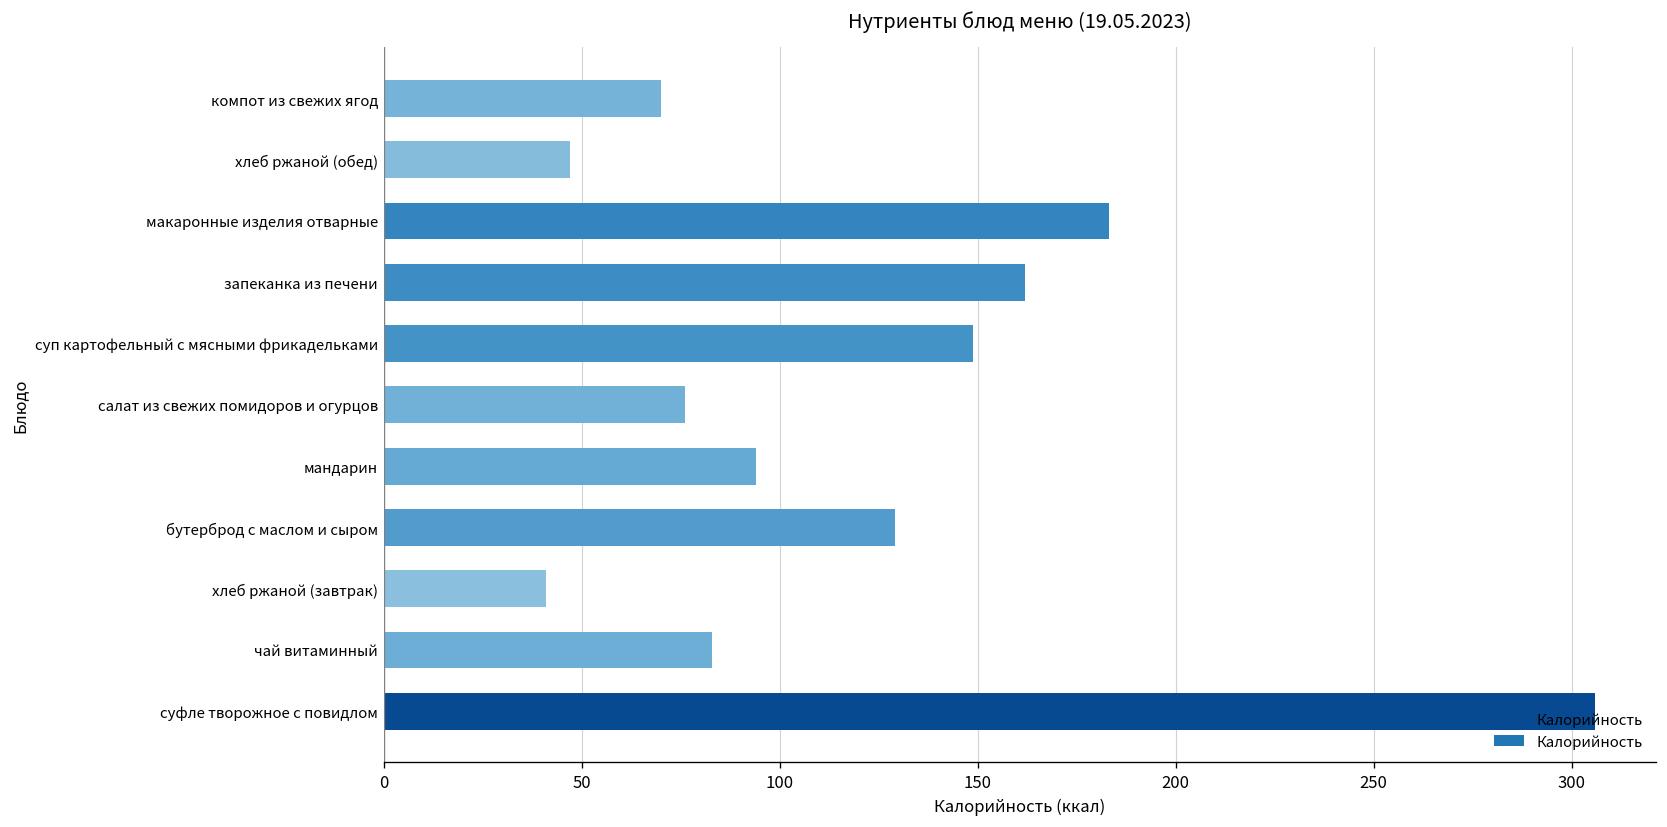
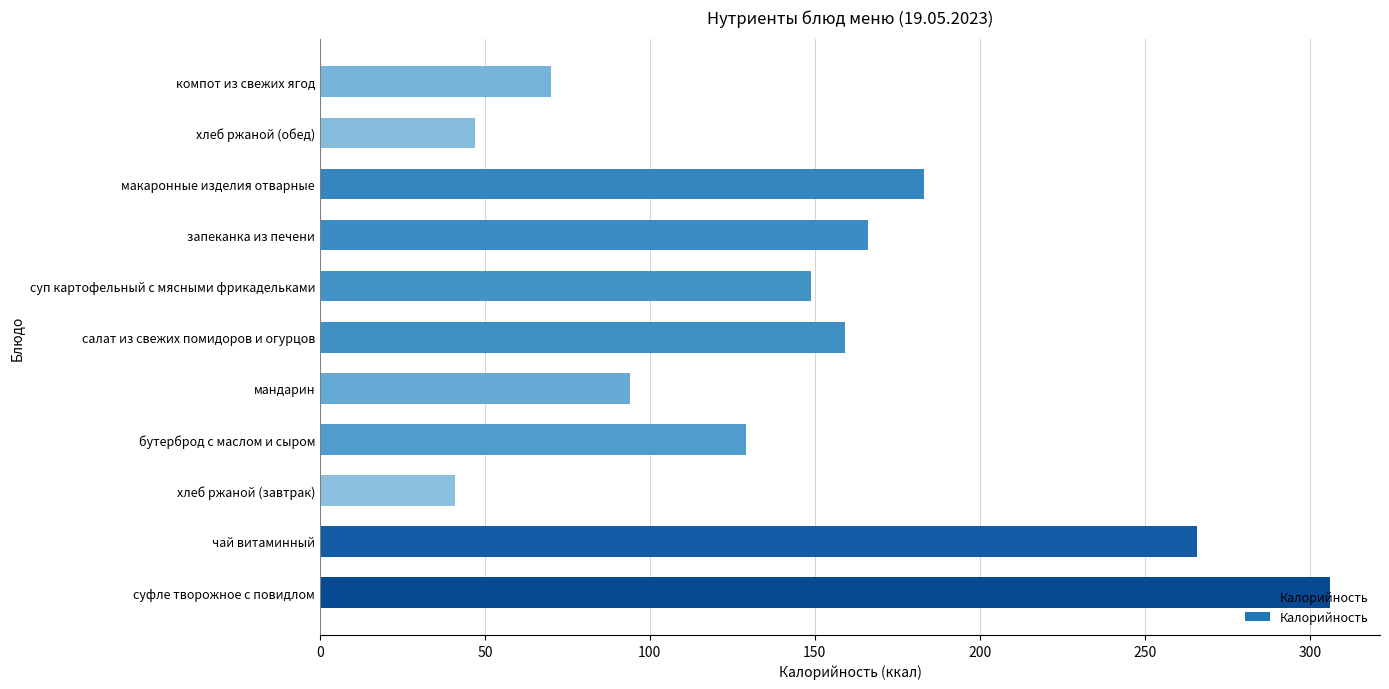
запеканка из печени: 162 -> 166
салат из свежих помидоров и огурцов: 76 -> 159
чай витаминный: 83 -> 266
